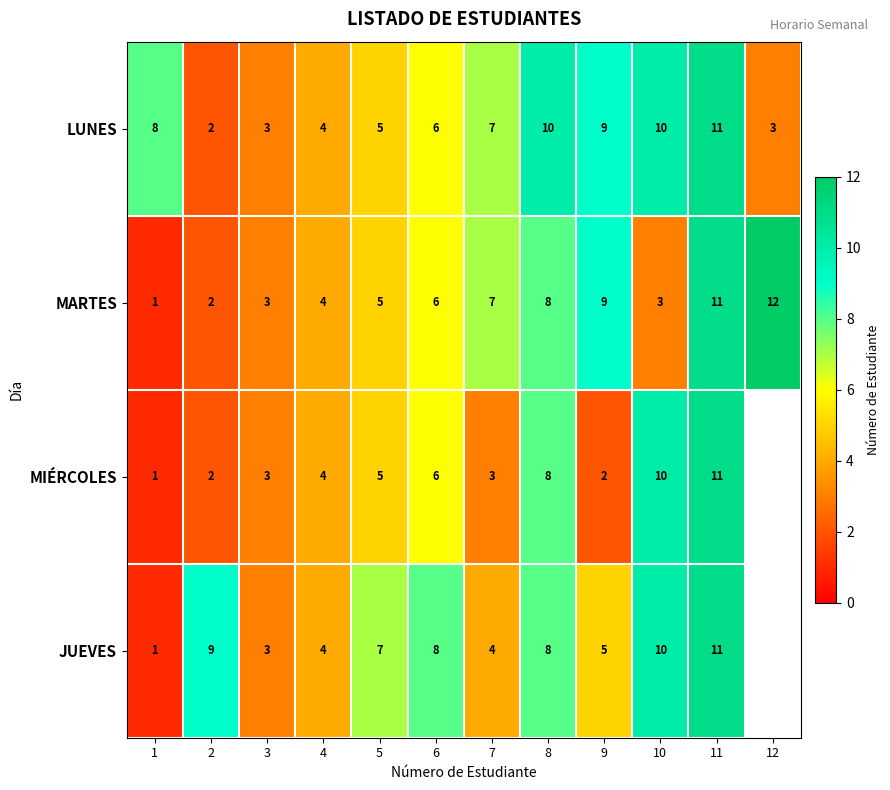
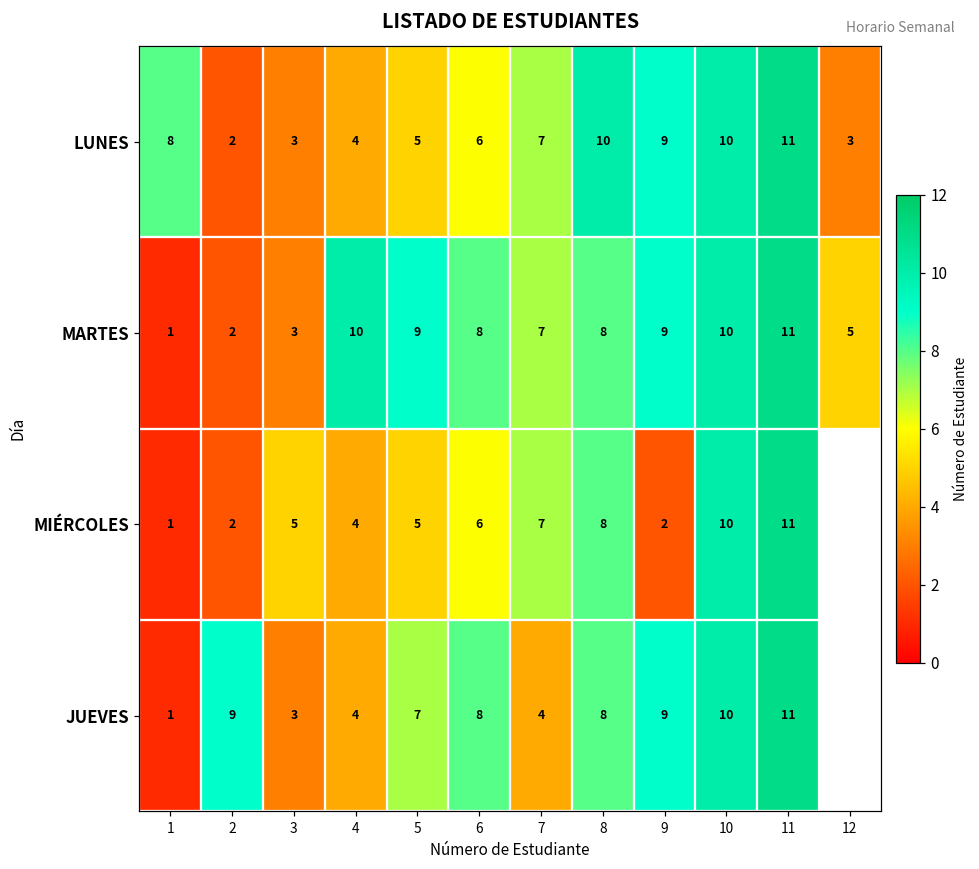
MARTES, 4: 4 -> 10
MARTES, 5: 5 -> 9
MARTES, 6: 6 -> 8
MARTES, 10: 3 -> 10
MARTES, 12: 12 -> 5
MIÉRCOLES, 3: 3 -> 5
MIÉRCOLES, 7: 3 -> 7
JUEVES, 9: 5 -> 9
